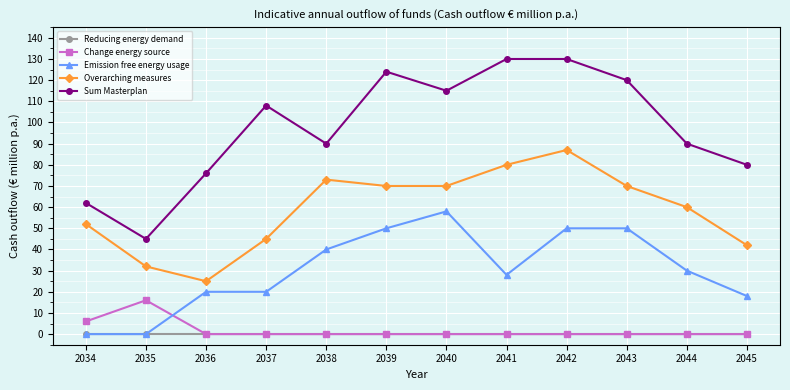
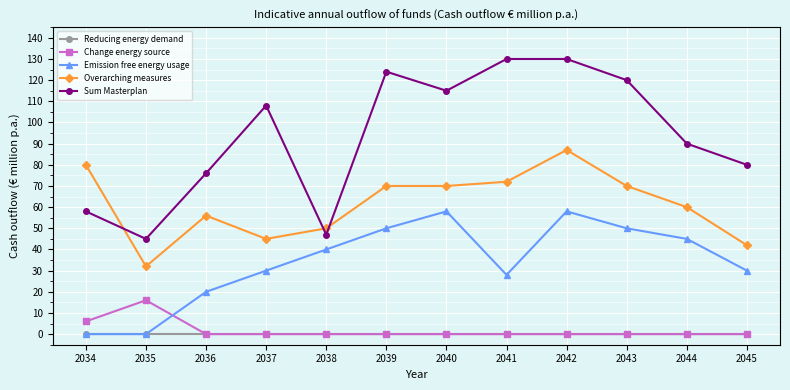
Overarching measures, 2034: 52 -> 80
Sum Masterplan, 2034: 62 -> 58
Overarching measures, 2036: 25 -> 56
Emission free energy usage, 2037: 20 -> 30
Overarching measures, 2038: 73 -> 50
Sum Masterplan, 2038: 90 -> 47
Overarching measures, 2041: 80 -> 72
Emission free energy usage, 2042: 50 -> 58
Emission free energy usage, 2044: 30 -> 45
Emission free energy usage, 2045: 18 -> 30
